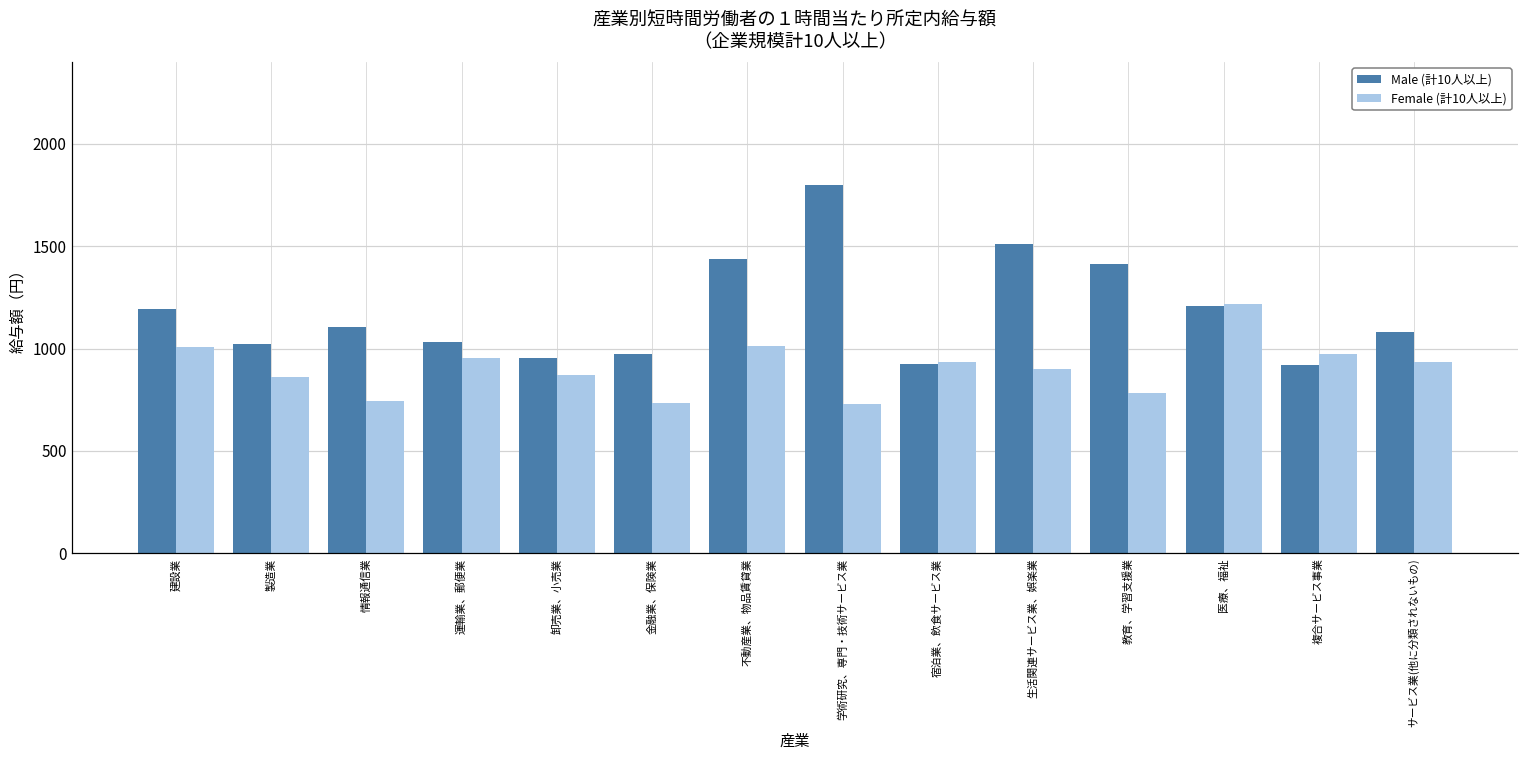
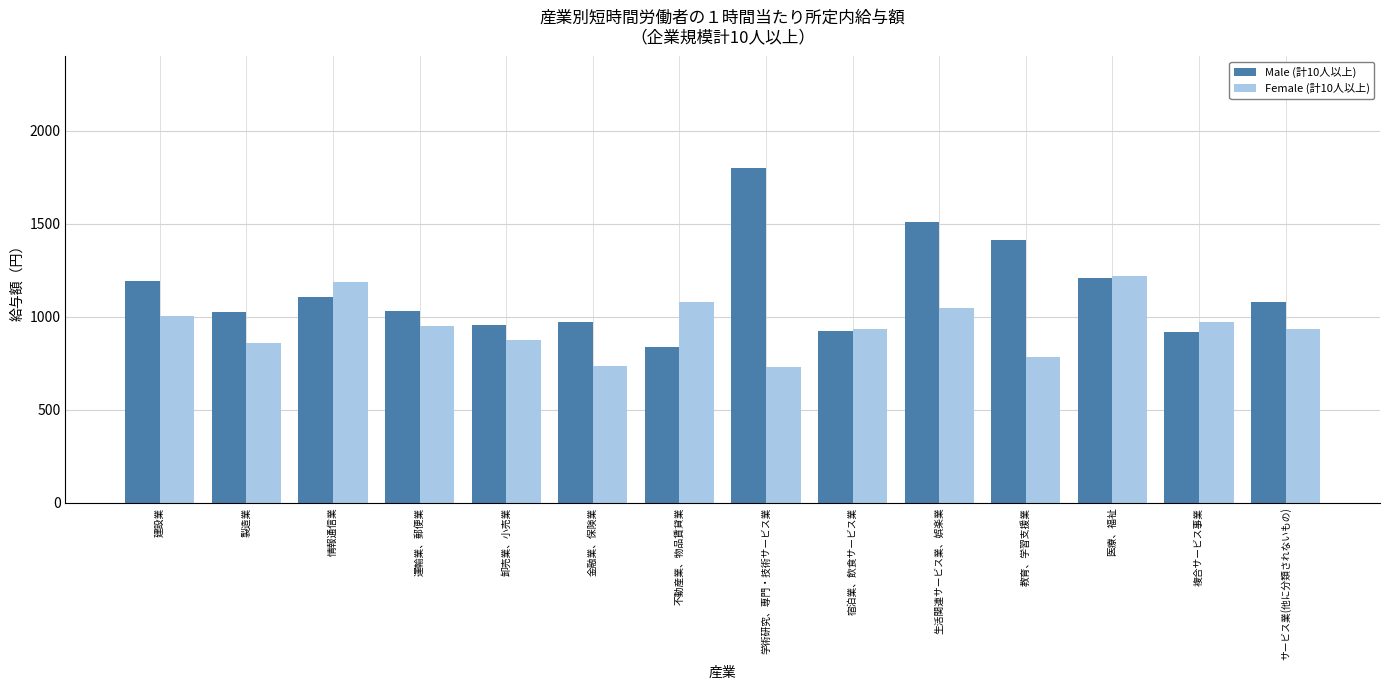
Female (計10人以上), 情報通信業: 740 -> 1190
Male (計10人以上), 不動産業、物品賃貸業: 1440 -> 840
Female (計10人以上), 不動産業、物品賃貸業: 1010 -> 1080
Female (計10人以上), 生活関連サービス業、娯楽業: 900 -> 1050
